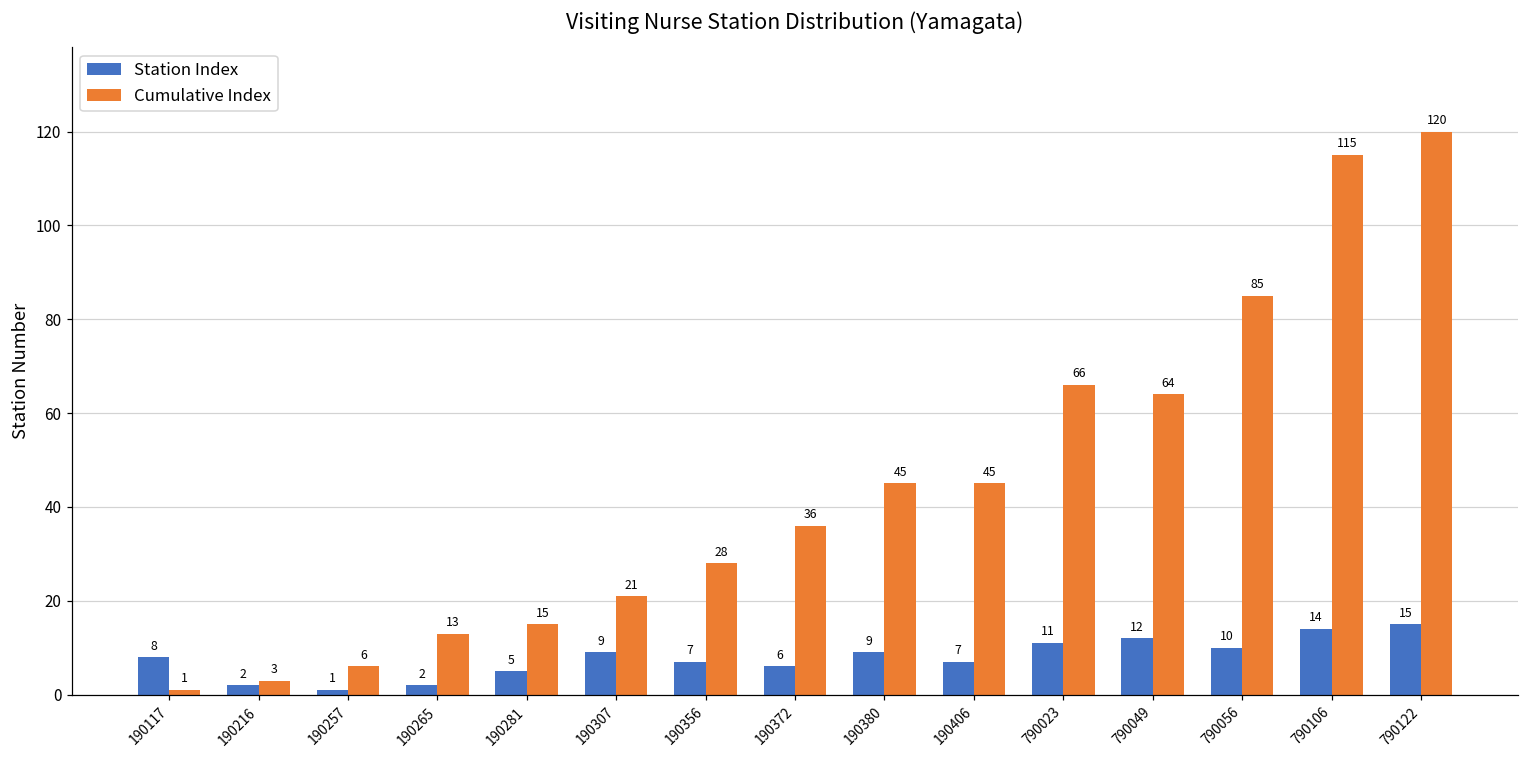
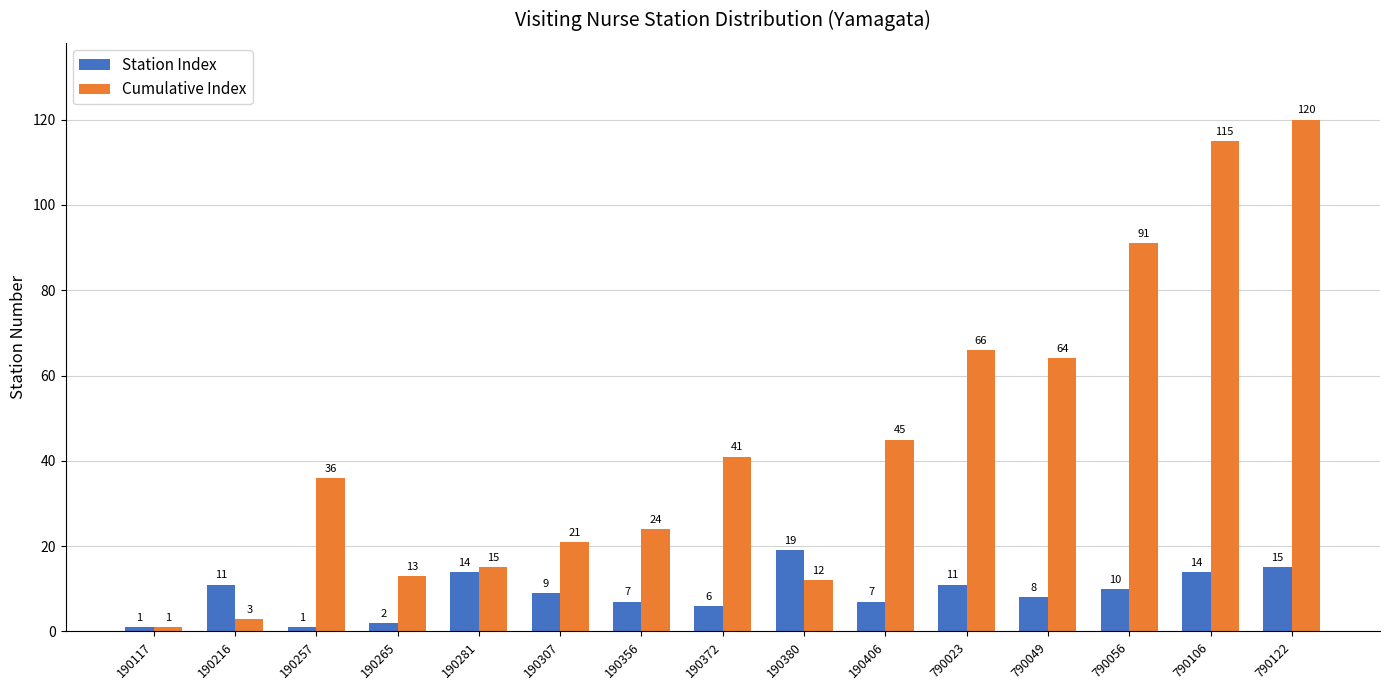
Station Index, 190117: 8 -> 1
Station Index, 190216: 2 -> 11
Cumulative Index, 190257: 6 -> 36
Station Index, 190281: 5 -> 14
Cumulative Index, 190356: 28 -> 24
Cumulative Index, 190372: 36 -> 41
Station Index, 190380: 9 -> 19
Cumulative Index, 190380: 45 -> 12
Station Index, 790049: 12 -> 8
Cumulative Index, 790056: 85 -> 91
